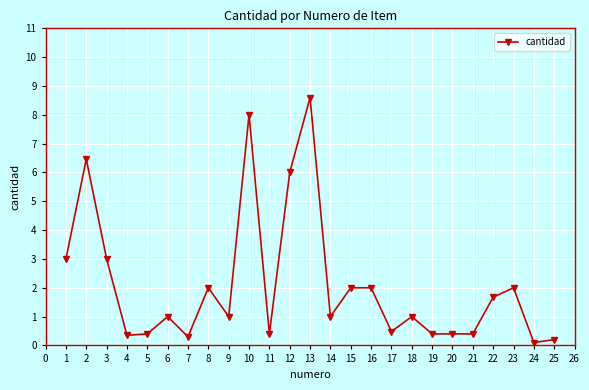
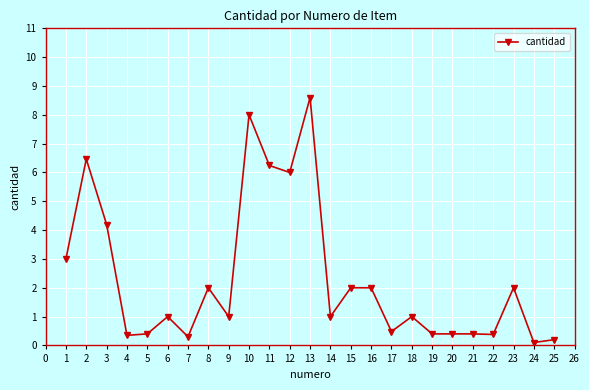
3: 3.0 -> 4.2
11: 0.4 -> 6.2
22: 1.7 -> 0.4
